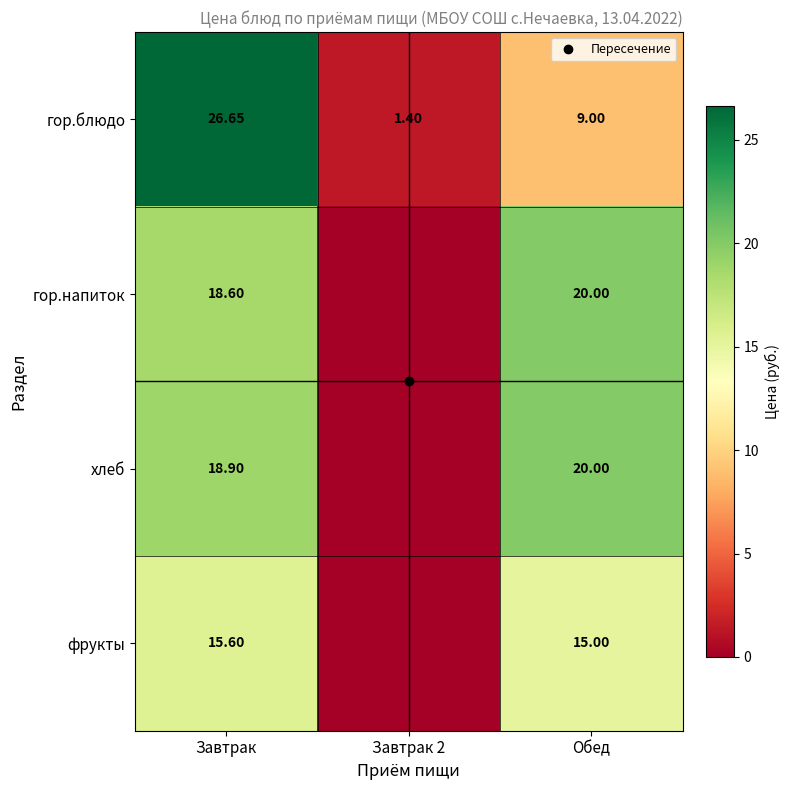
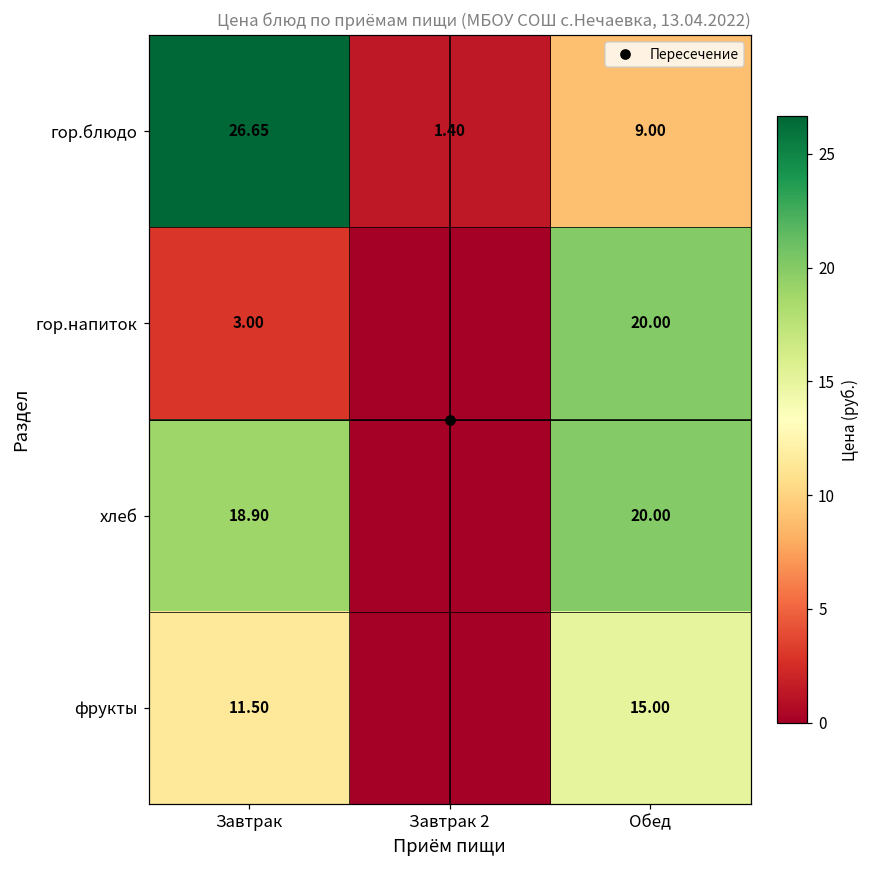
гор.напиток, Завтрак: 18.60 -> 3.00
фрукты, Завтрак: 15.60 -> 11.50
